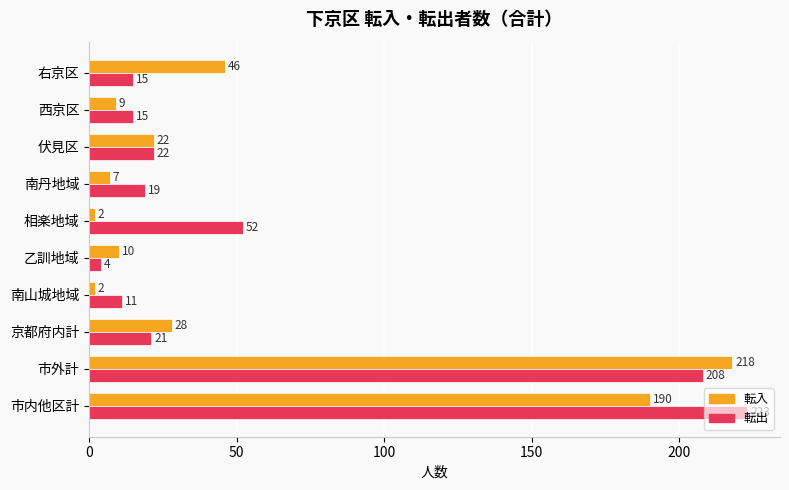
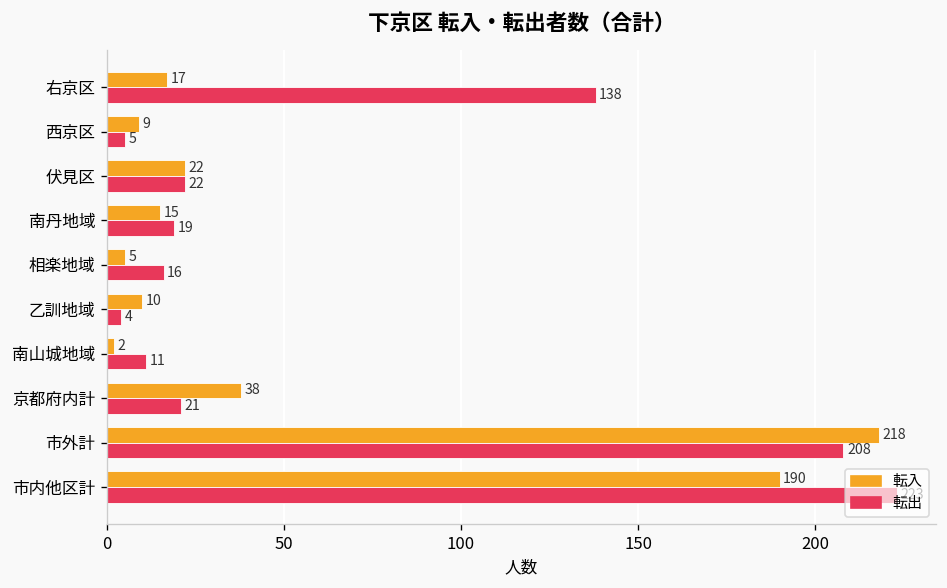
転入, 右京区: 46 -> 17
転出, 右京区: 15 -> 138
転出, 西京区: 15 -> 5
転入, 南丹地域: 7 -> 15
転入, 相楽地域: 2 -> 5
転出, 相楽地域: 52 -> 16
転入, 京都府内計: 28 -> 38
